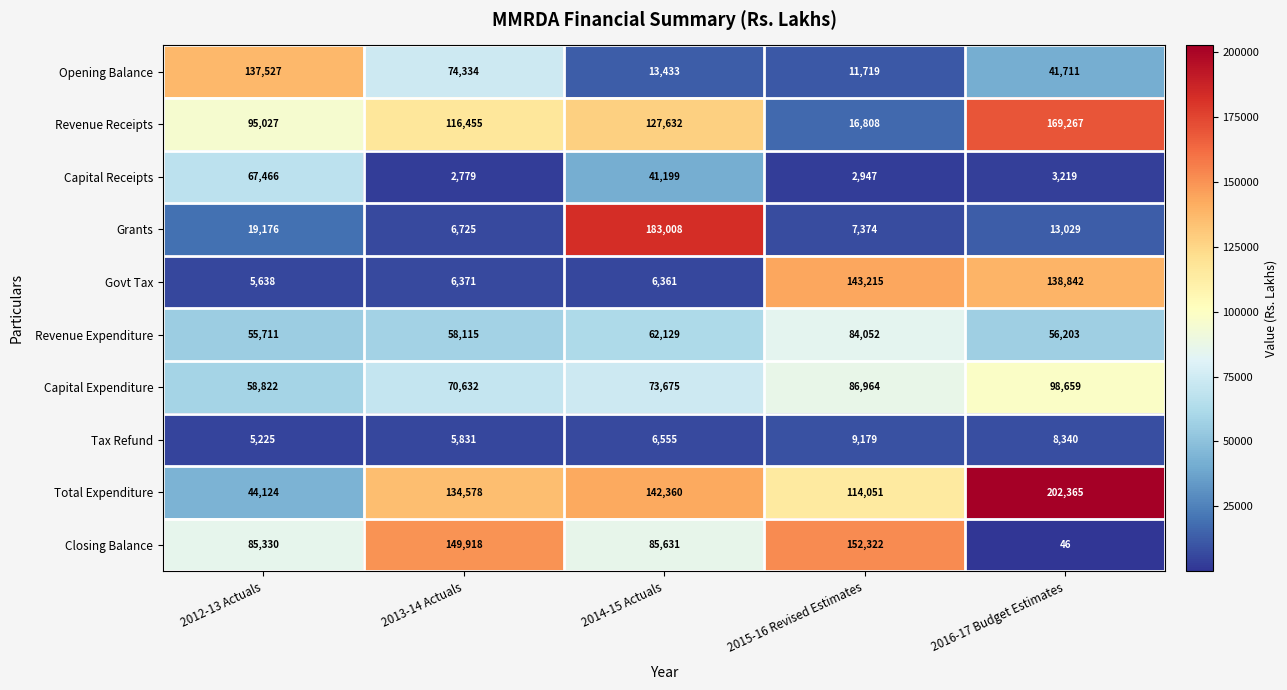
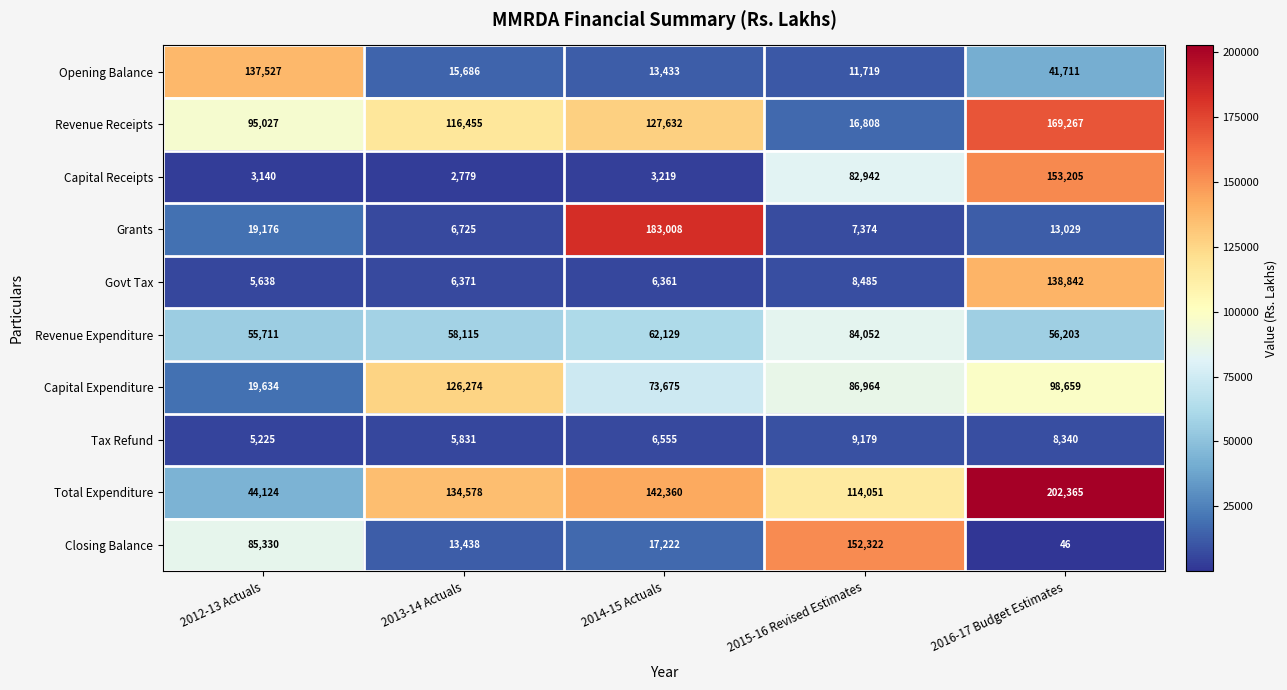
Opening Balance, 2013-14 Actuals: 74,334 -> 15,686
Capital Receipts, 2012-13 Actuals: 67,466 -> 3,140
Capital Receipts, 2014-15 Actuals: 41,199 -> 3,219
Capital Receipts, 2015-16 Revised Estimates: 2,947 -> 82,942
Capital Receipts, 2016-17 Budget Estimates: 3,219 -> 153,205
Govt Tax, 2015-16 Revised Estimates: 143,215 -> 8,485
Capital Expenditure, 2012-13 Actuals: 58,822 -> 19,634
Capital Expenditure, 2013-14 Actuals: 70,632 -> 126,274
Closing Balance, 2013-14 Actuals: 149,918 -> 13,438
Closing Balance, 2014-15 Actuals: 85,631 -> 17,222
